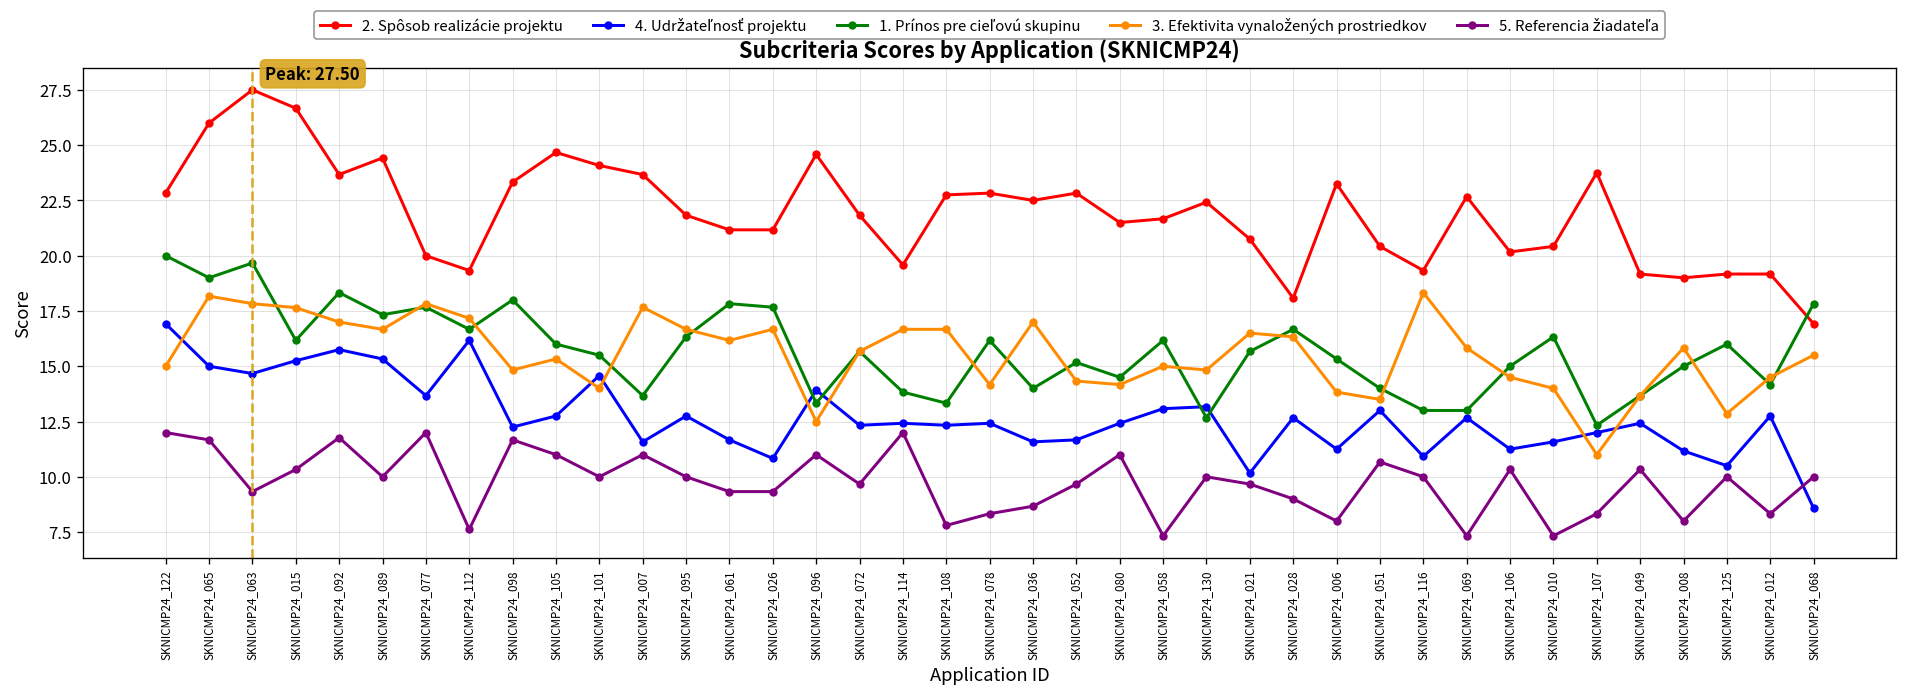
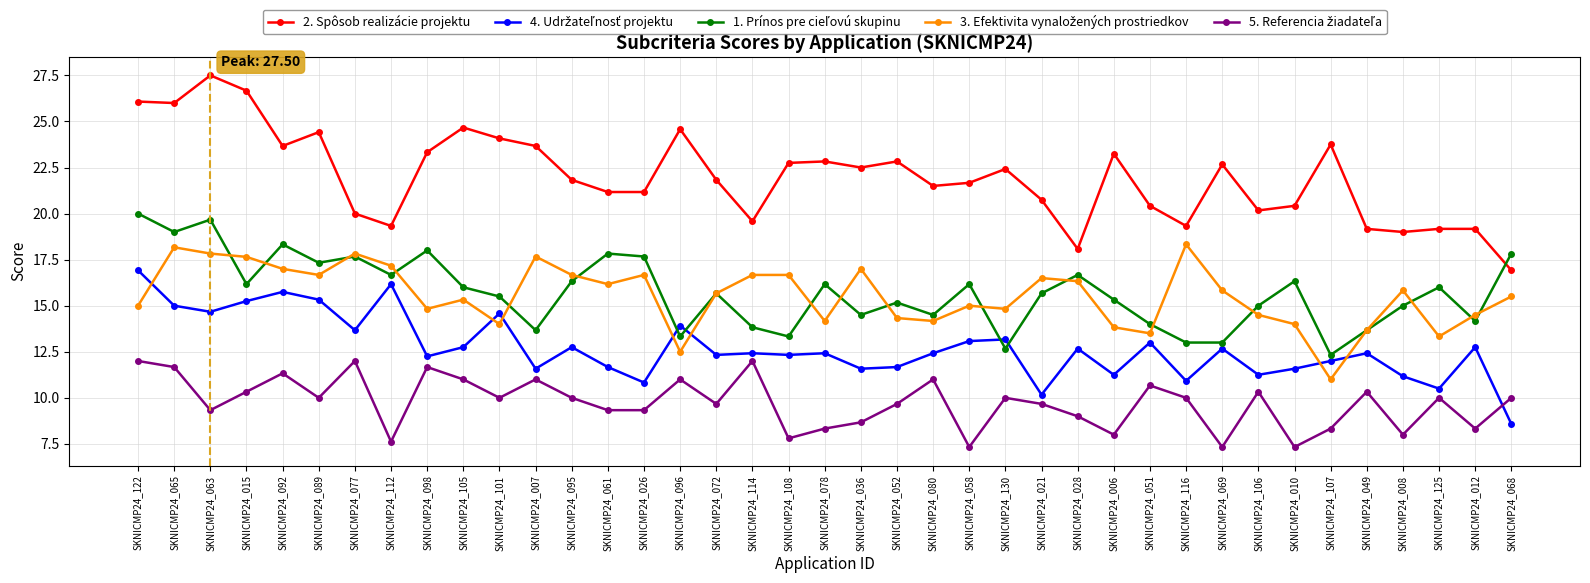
2. Spôsob realizácie projektu, SKNICMP24_122: 22.8 -> 26.1
5. Referencia žiadateľa, SKNICMP24_092: 11.8 -> 11.3
1. Prínos pre cieľovú skupinu, SKNICMP24_036: 14.0 -> 14.5
3. Efektivita vynaložených prostriedkov, SKNICMP24_125: 12.9 -> 13.3
